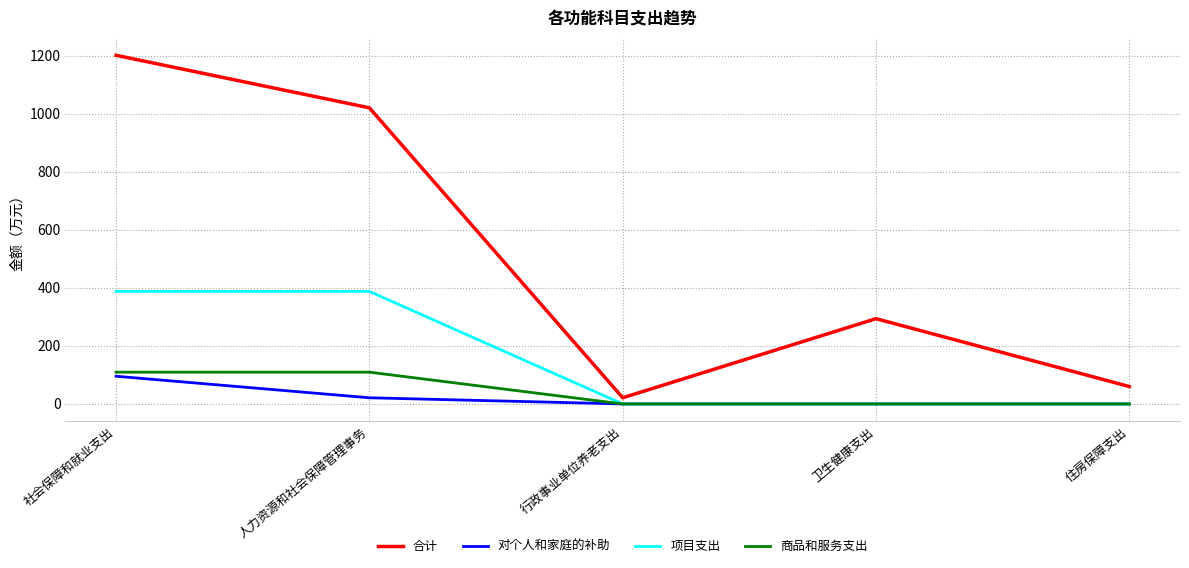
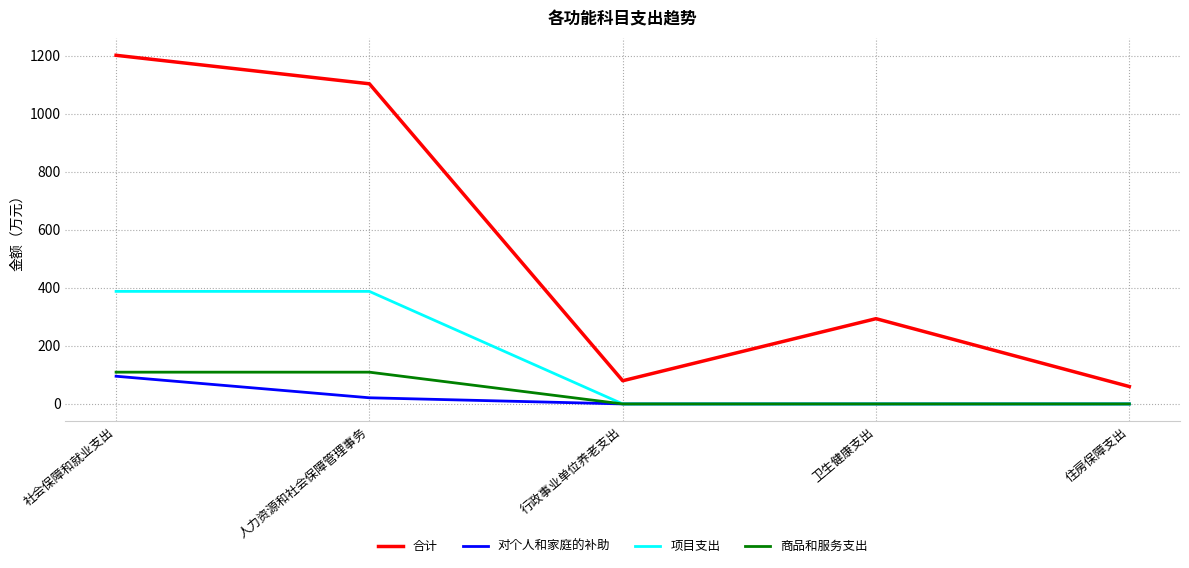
合计, 人力资源和社会保障管理事务: 1020 -> 1100
合计, 行政事业单位养老支出: 20 -> 80
